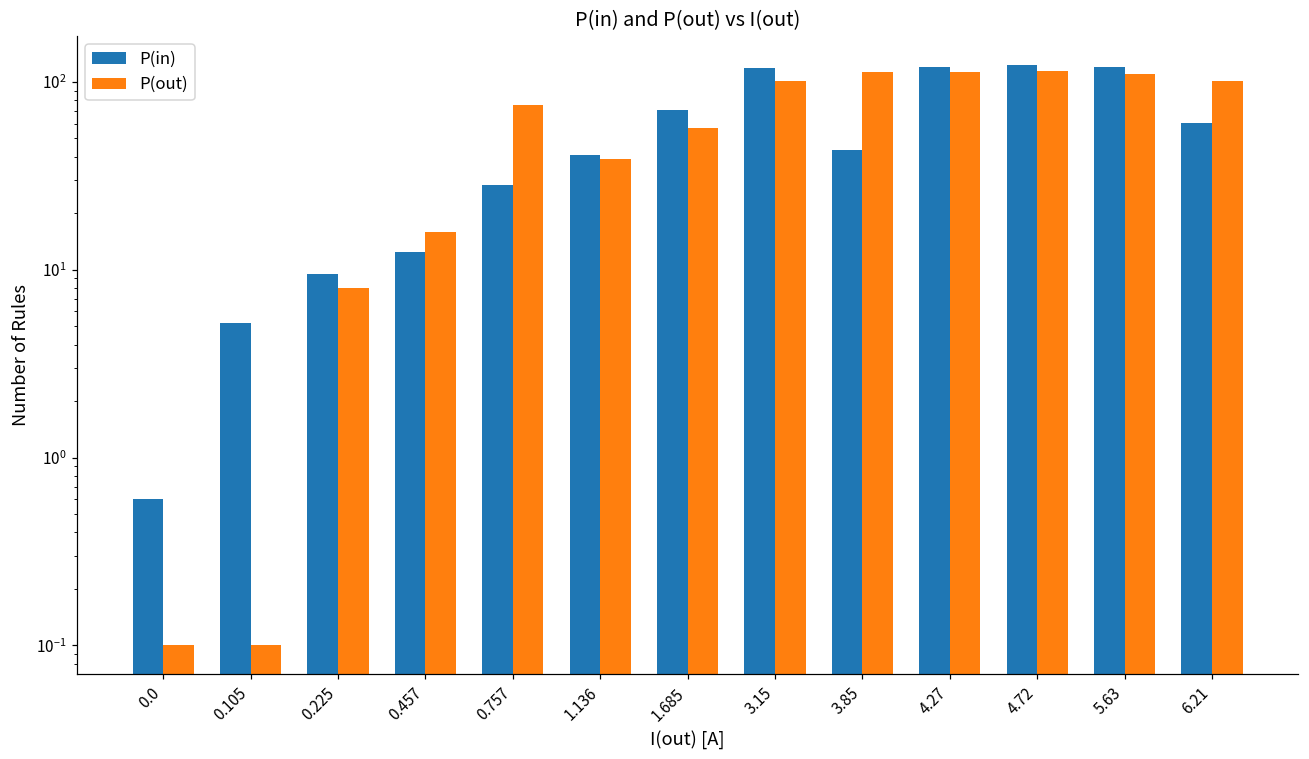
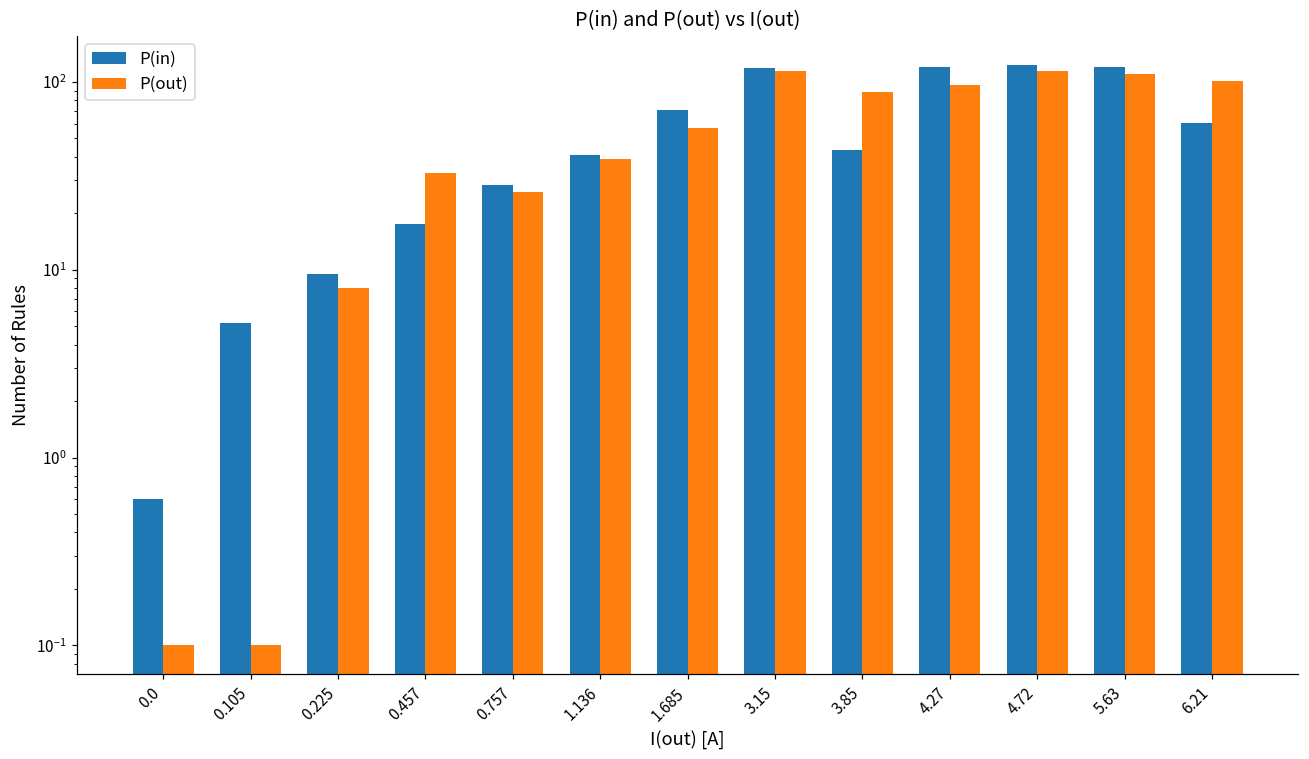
P(in), 0.457: 12 -> 18
P(out), 0.457: 16 -> 33
P(out), 0.757: 80 -> 26
P(out), 3.15: 100 -> 110
P(out), 3.85: 110 -> 90
P(out), 4.27: 110 -> 100
